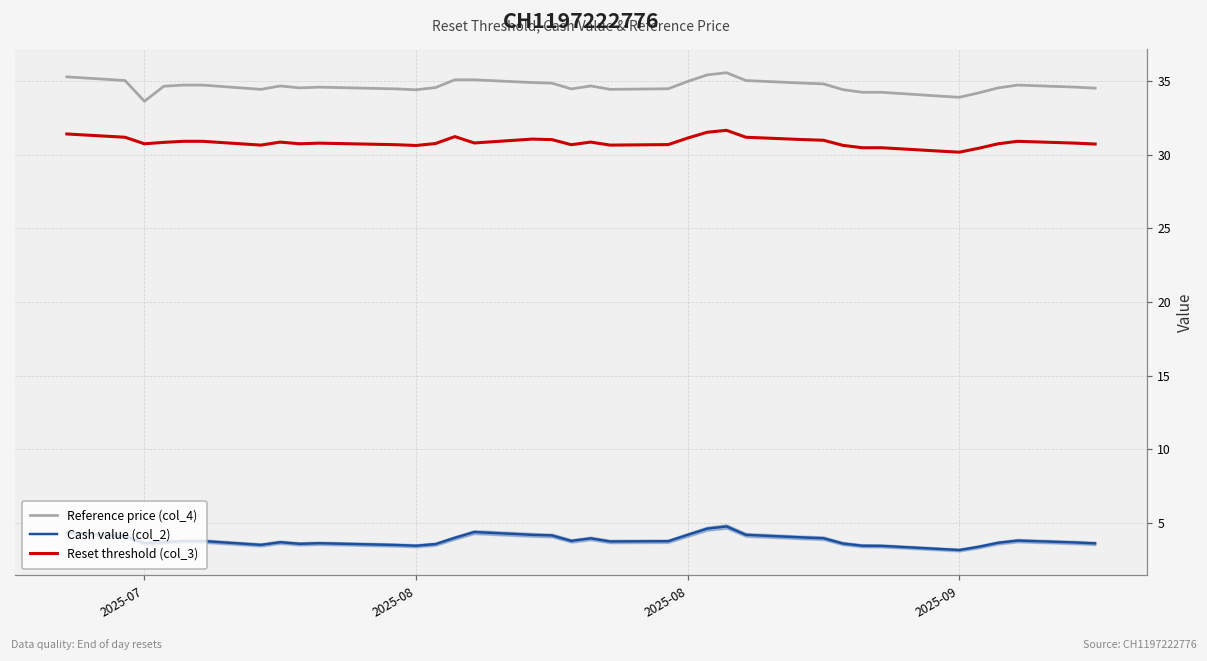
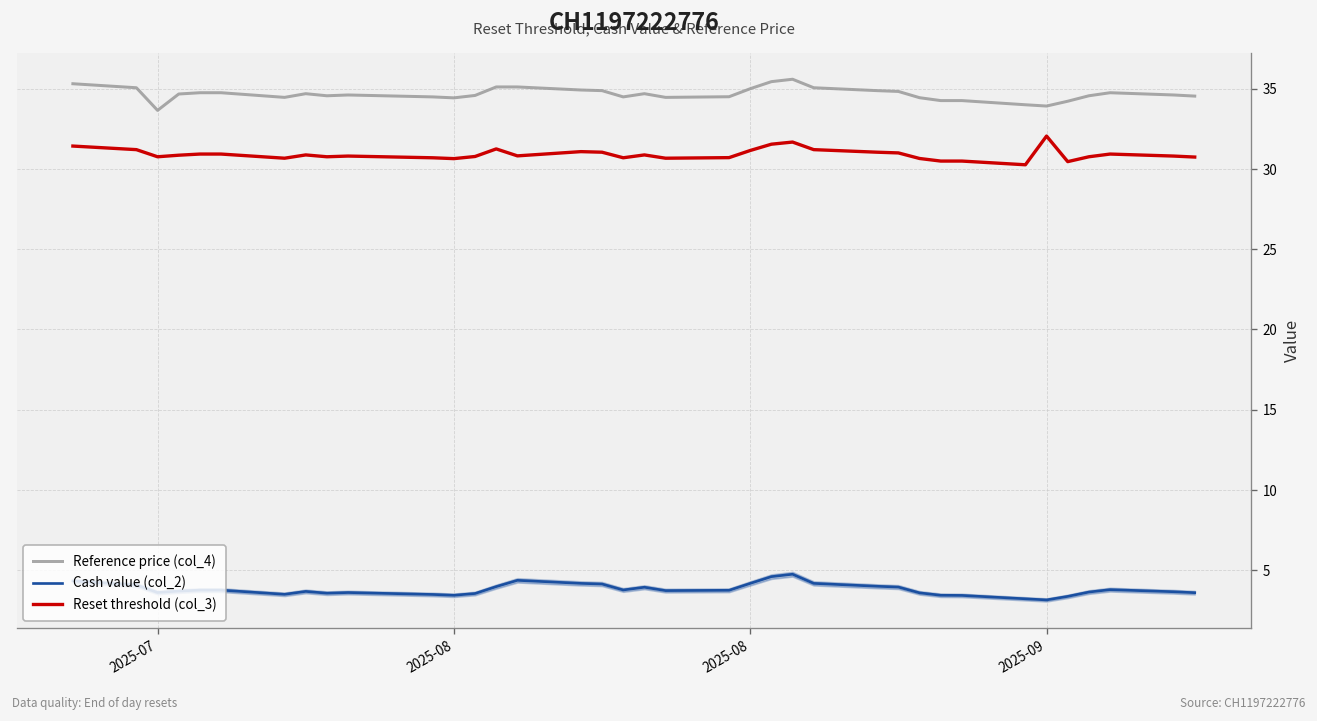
Reset threshold (col_3), 2025-09: 30.2 -> 32.0
